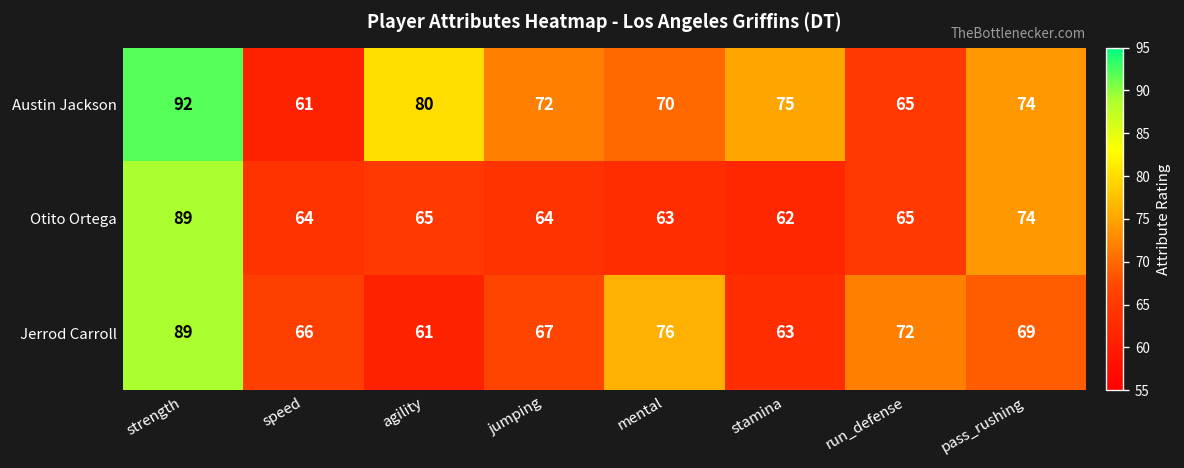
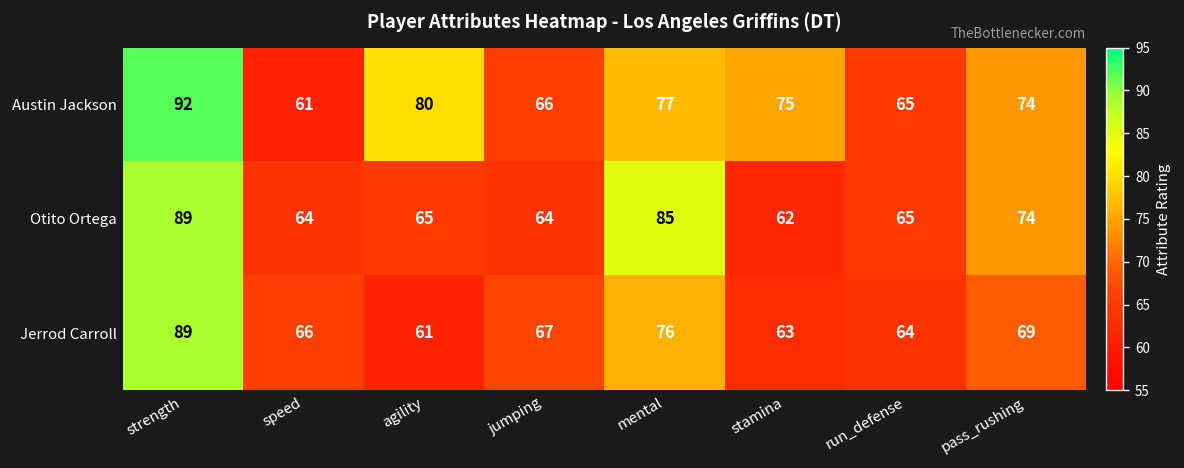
Austin Jackson, jumping: 72 -> 66
Austin Jackson, mental: 70 -> 77
Otito Ortega, mental: 63 -> 85
Jerrod Carroll, run_defense: 72 -> 64
